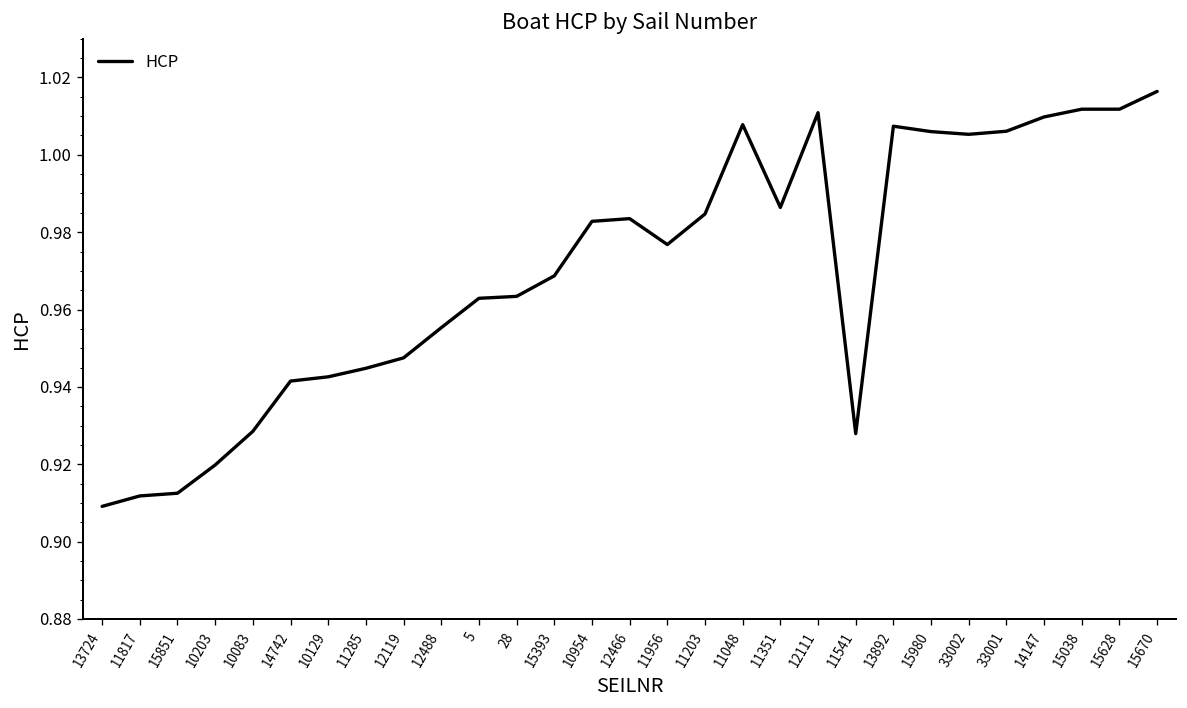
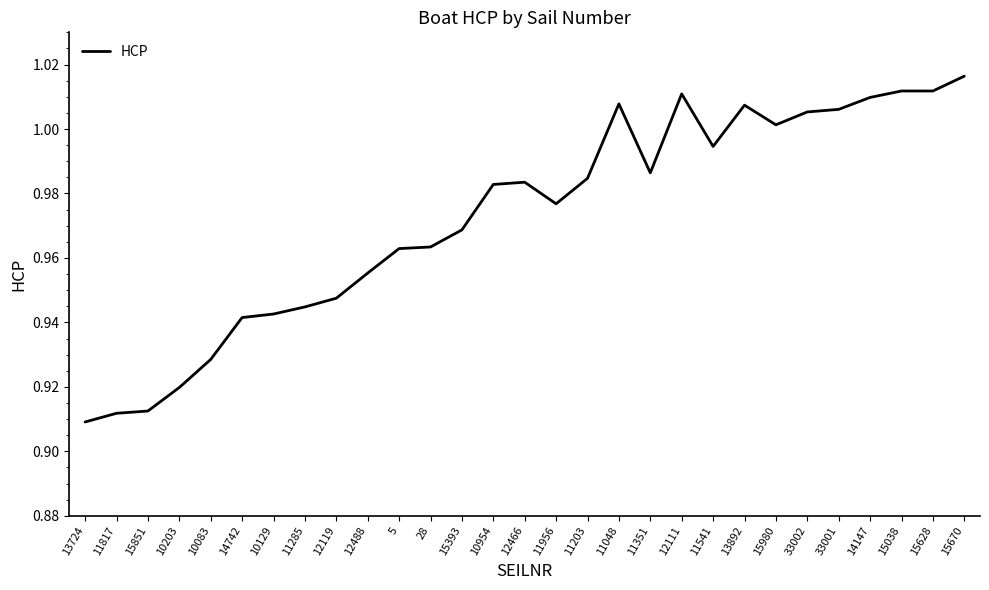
11541: 0.928 -> 0.995
15980: 1.006 -> 1.001
